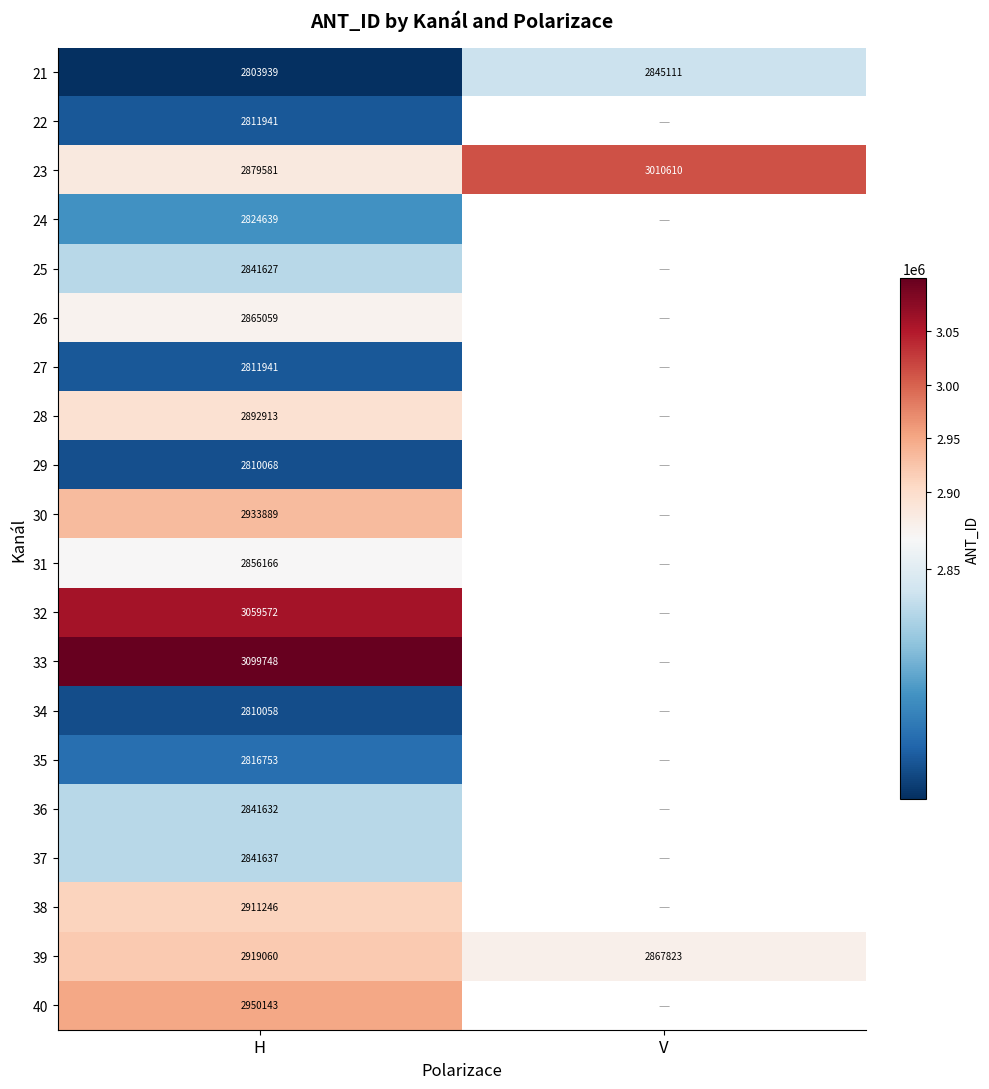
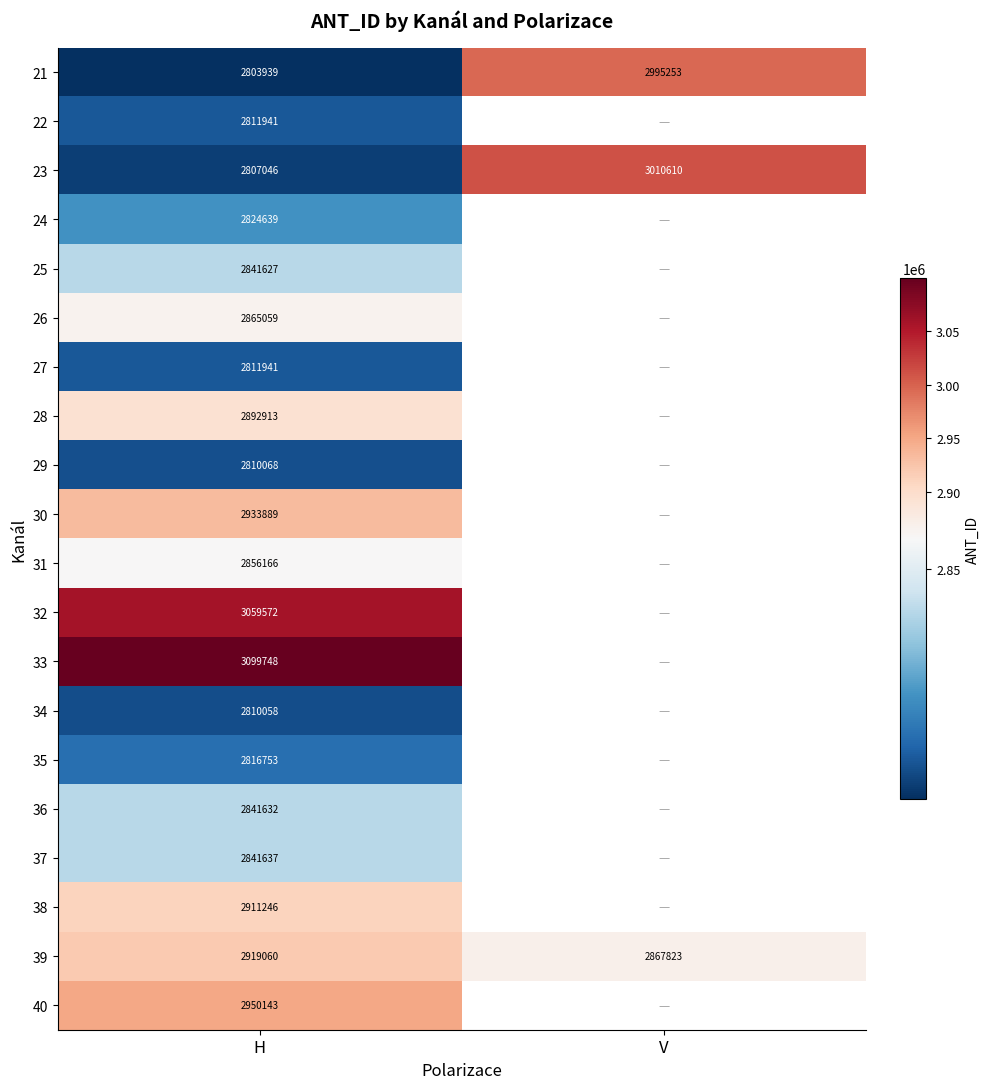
21, V: 2845111 -> 2995253
23, H: 2879581 -> 2807046
